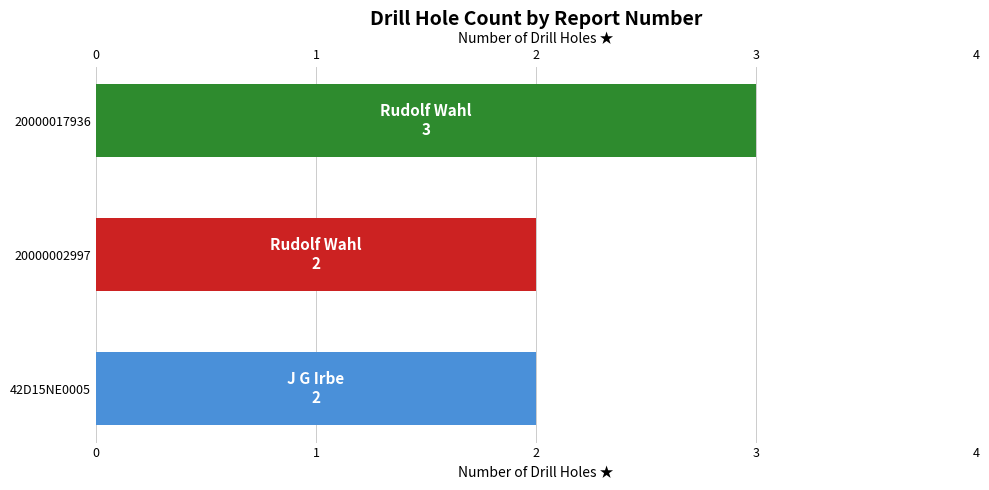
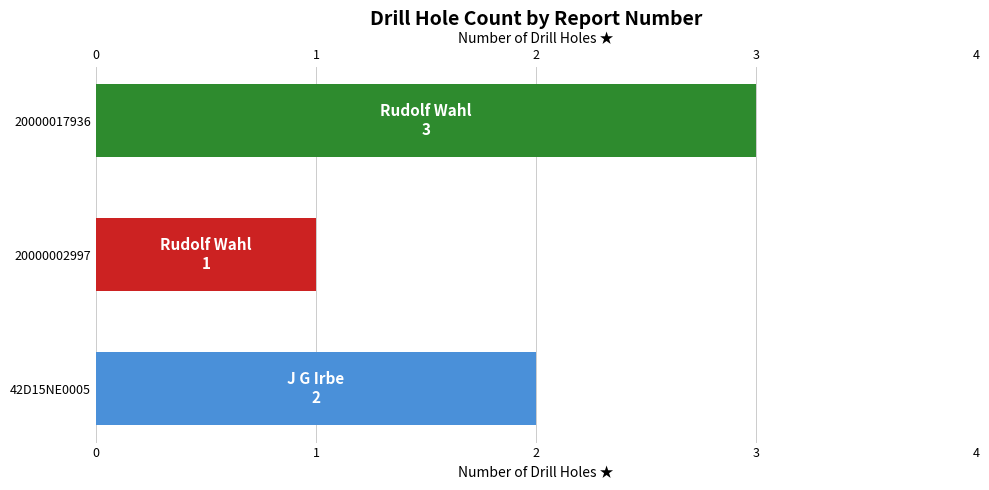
20000002997: 2 -> 1
